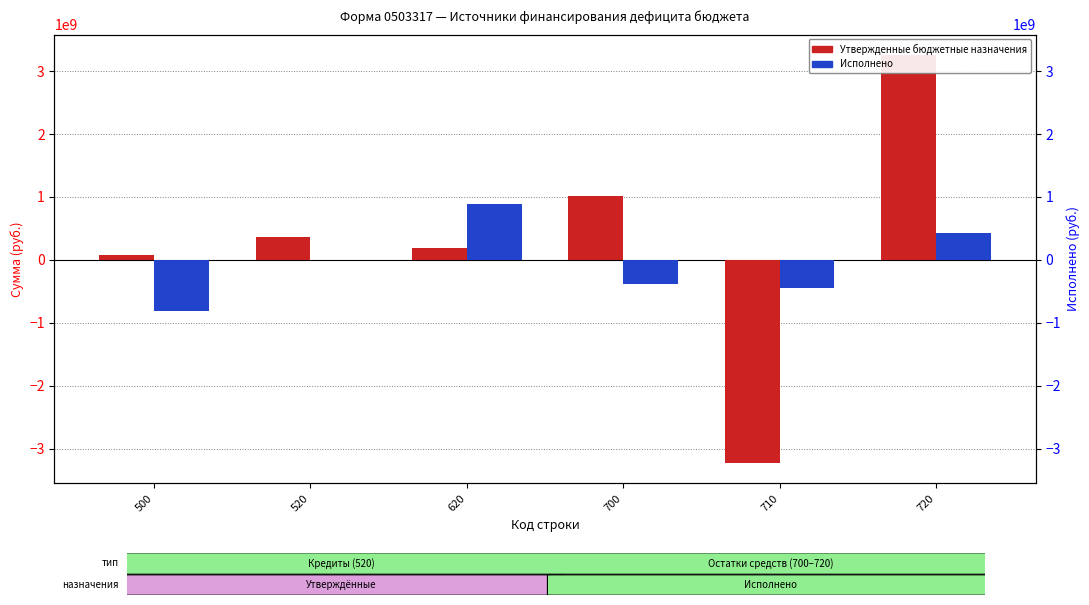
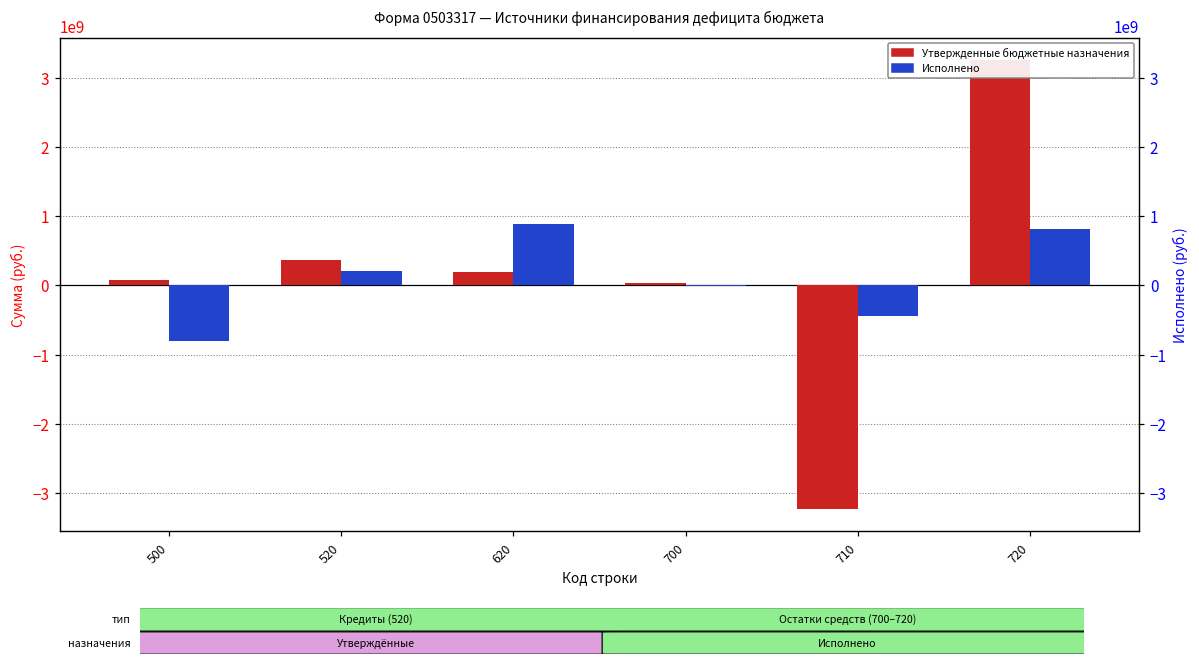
Исполнено, 520: 0 -> 200000000
Утвержденные бюджетные назначения, 700: 1000000000 -> 0
Исполнено, 700: -400000000 -> 0
Исполнено, 720: 400000000 -> 800000000
